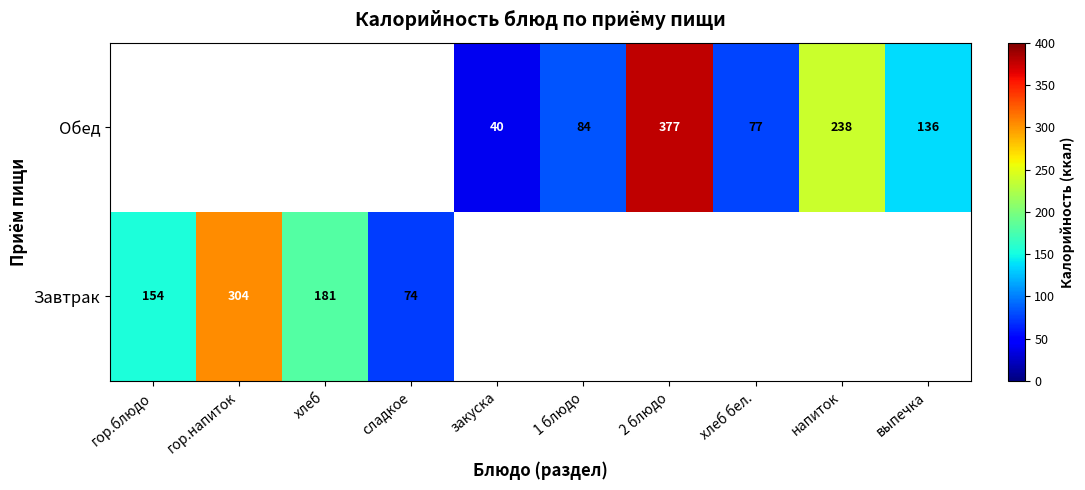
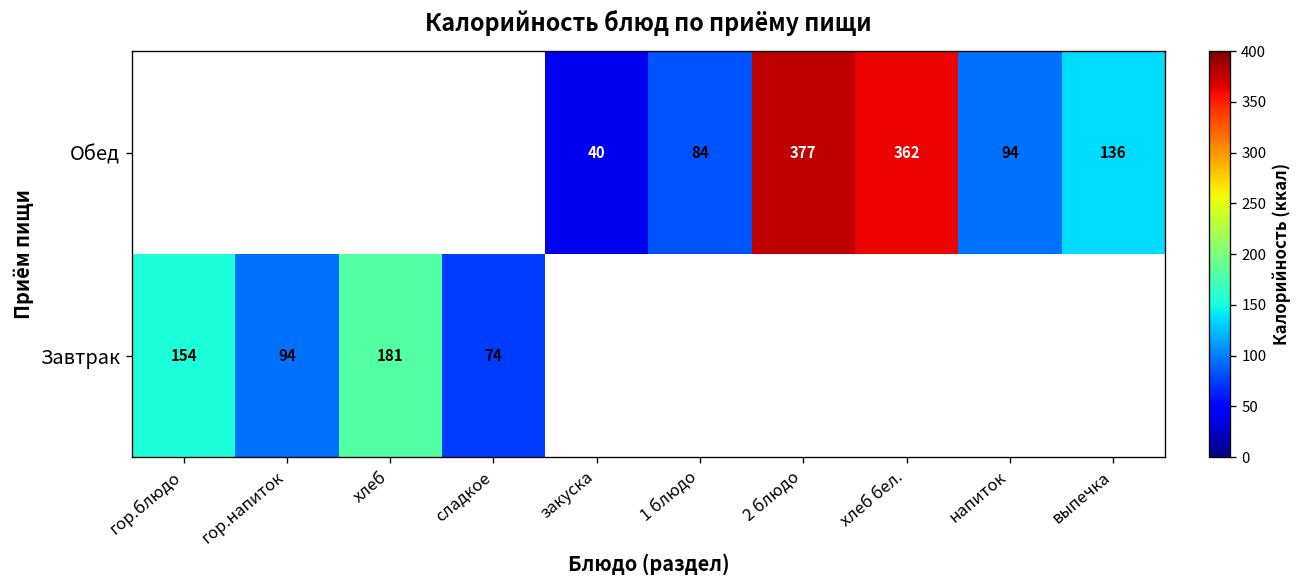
Обед, хлеб бел.: 77 -> 362
Обед, напиток: 238 -> 94
Завтрак, гор.напиток: 304 -> 94
